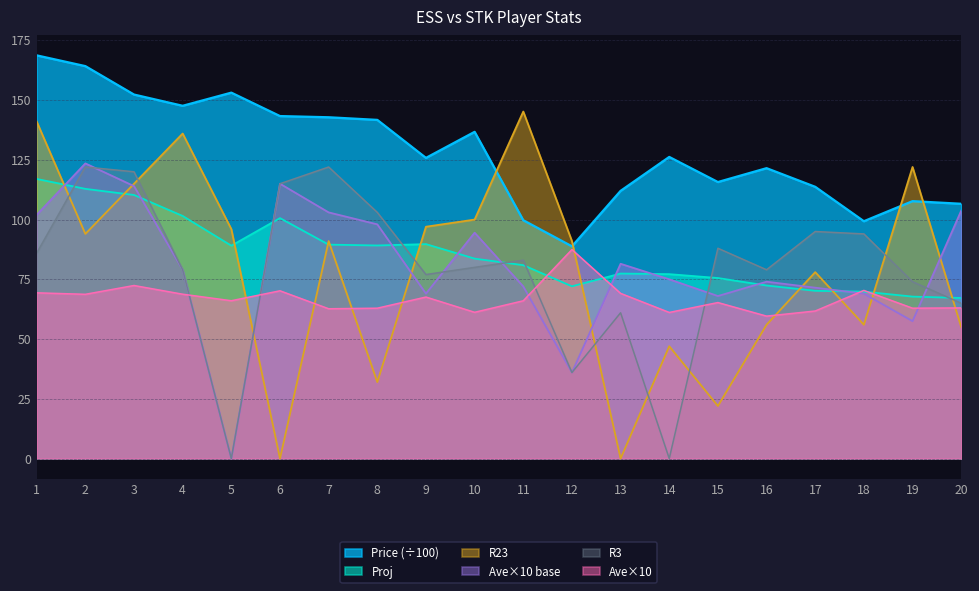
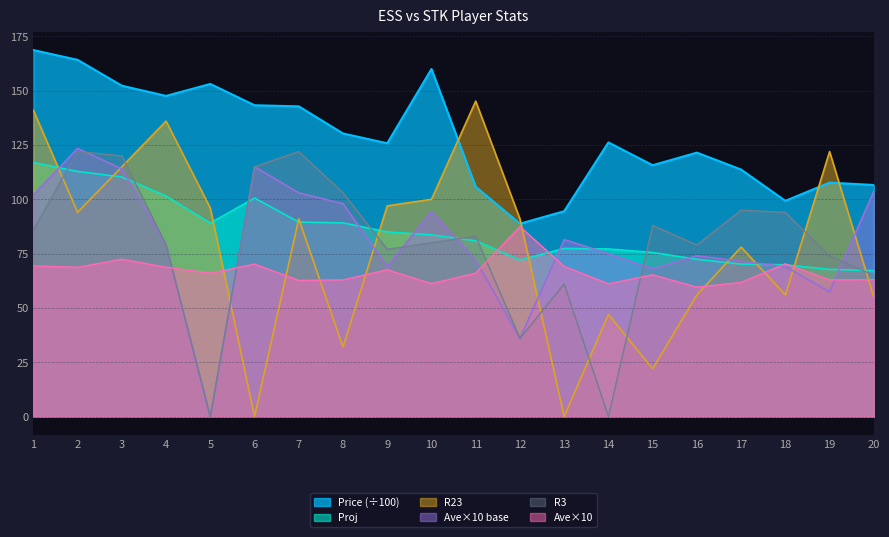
Price (÷100), 8: 142 -> 130
Proj, 9: 90 -> 85
Price (÷100), 10: 137 -> 160
Price (÷100), 11: 100 -> 106
Price (÷100), 13: 112 -> 95
